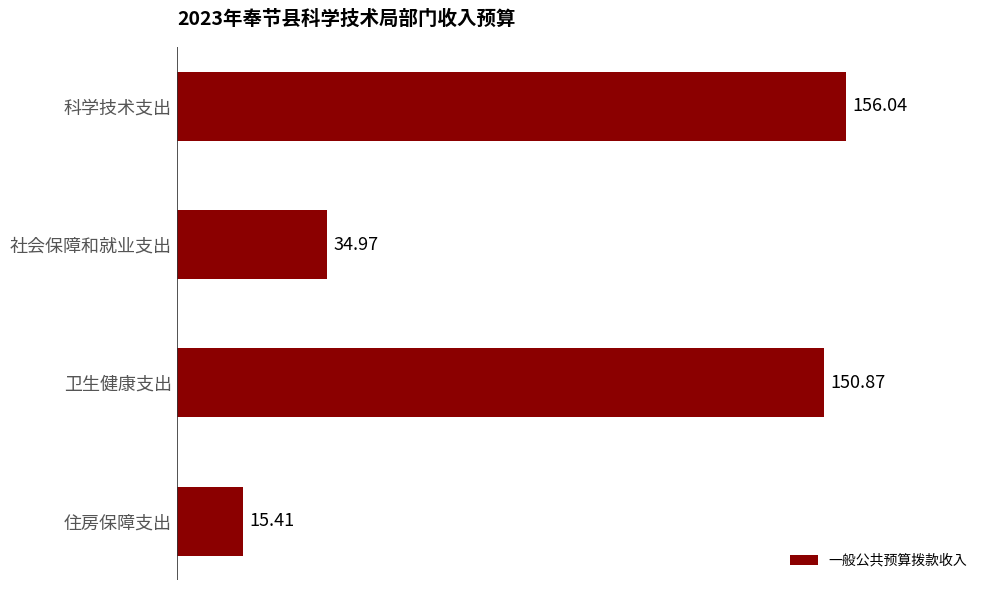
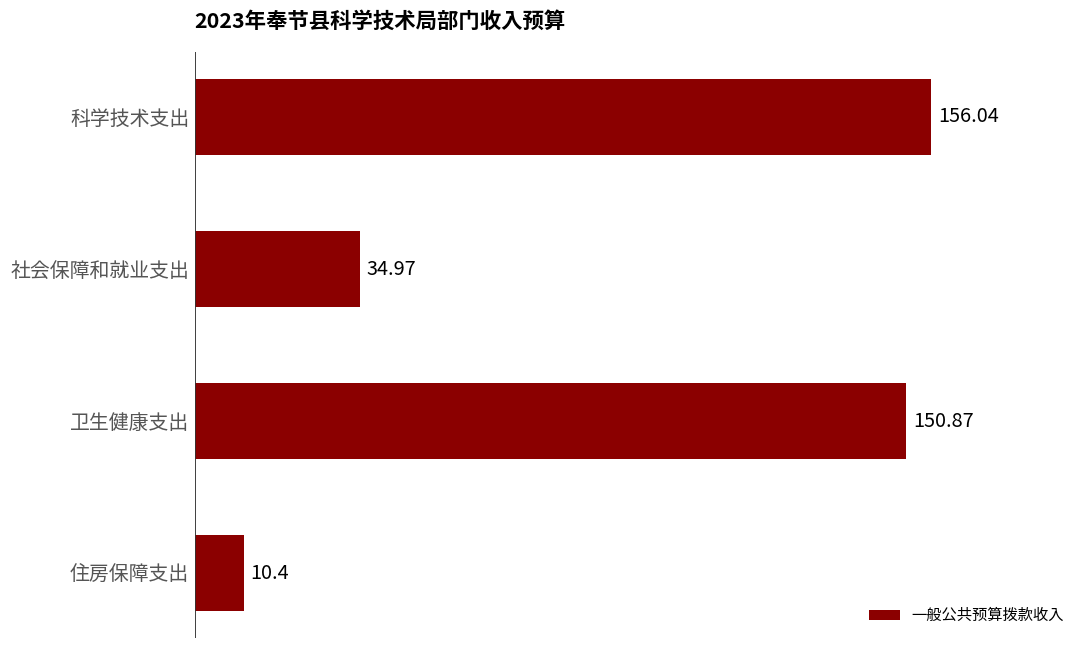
住房保障支出: 15.41 -> 10.4
